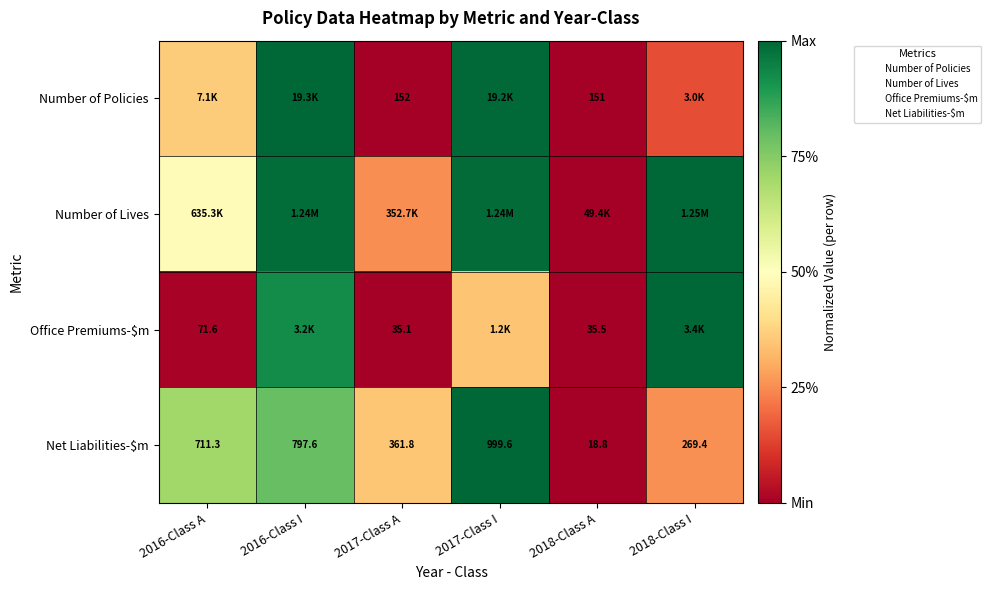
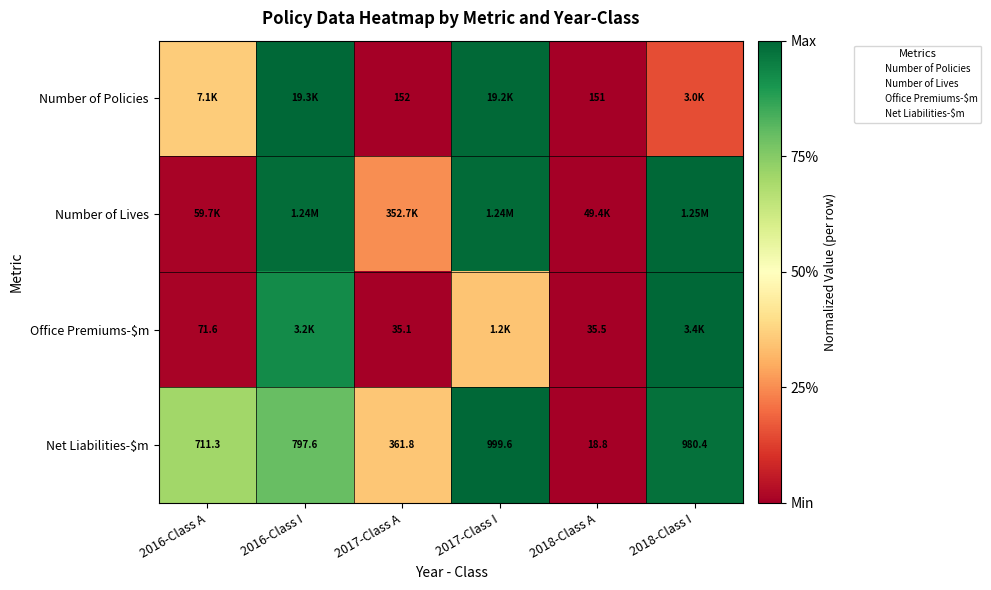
Number of Lives, 2016-Class A: 635.3K -> 59.7K
Net Liabilities-$m, 2018-Class I: 269.4 -> 980.4
